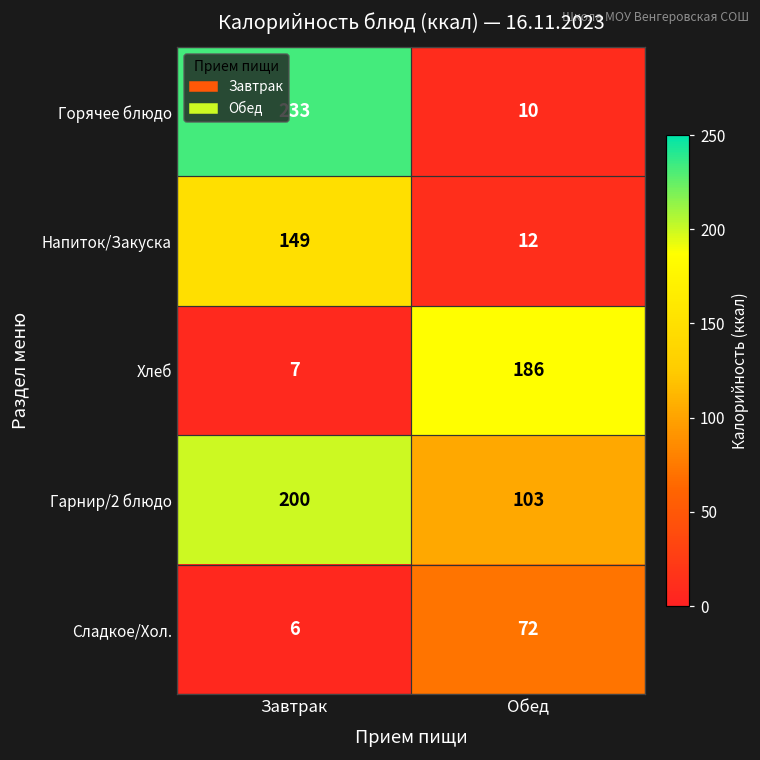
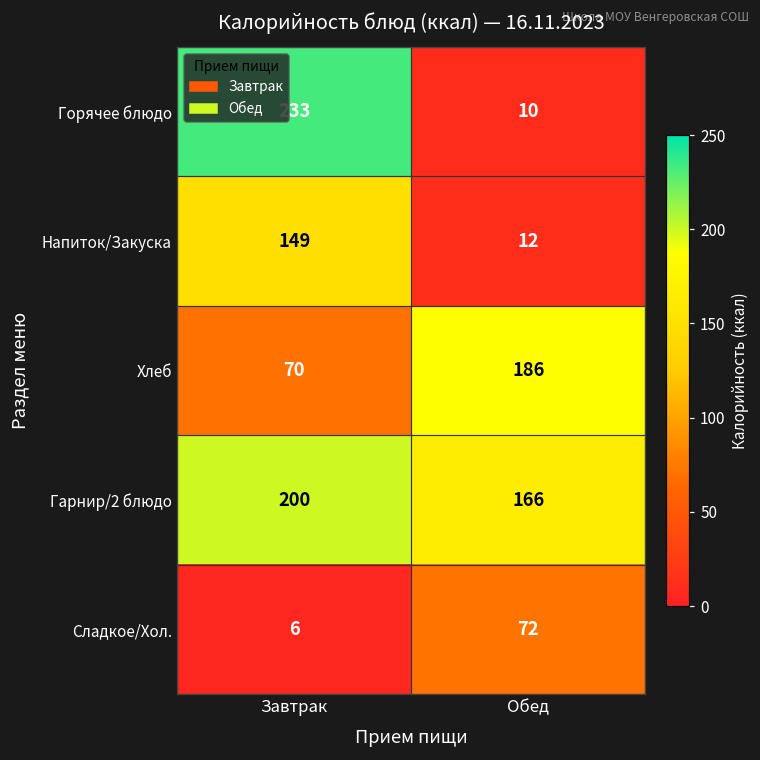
Хлеб, Завтрак: 7 -> 70
Гарнир/2 блюдо, Обед: 103 -> 166
